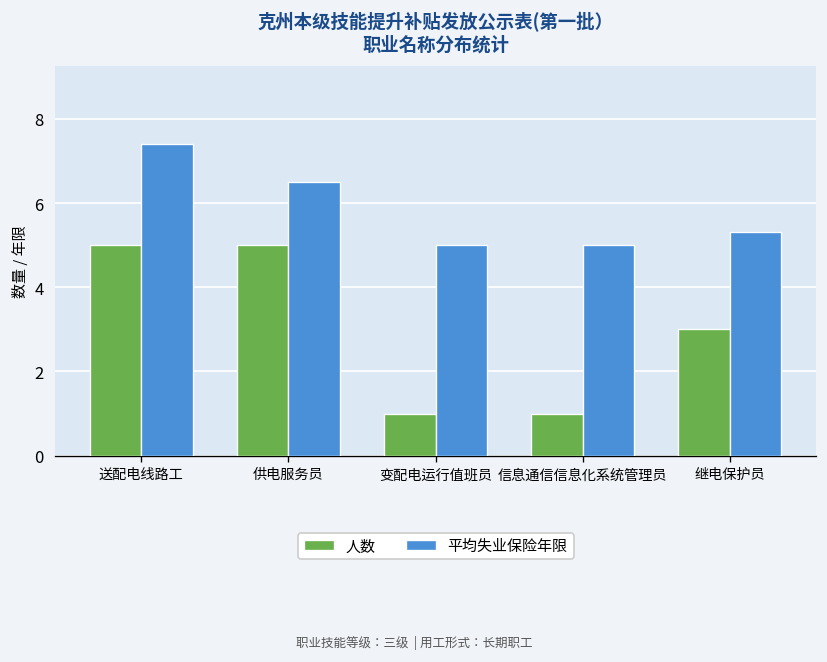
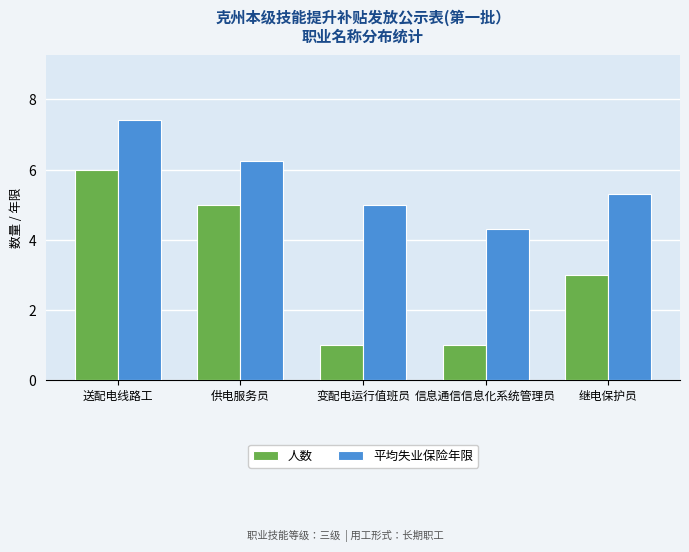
人数, 送配电线路工: 5 -> 6
平均失业保险年限, 供电服务员: 6.5 -> 6.3
平均失业保险年限, 信息通信信息化系统管理员: 5.0 -> 4.3
